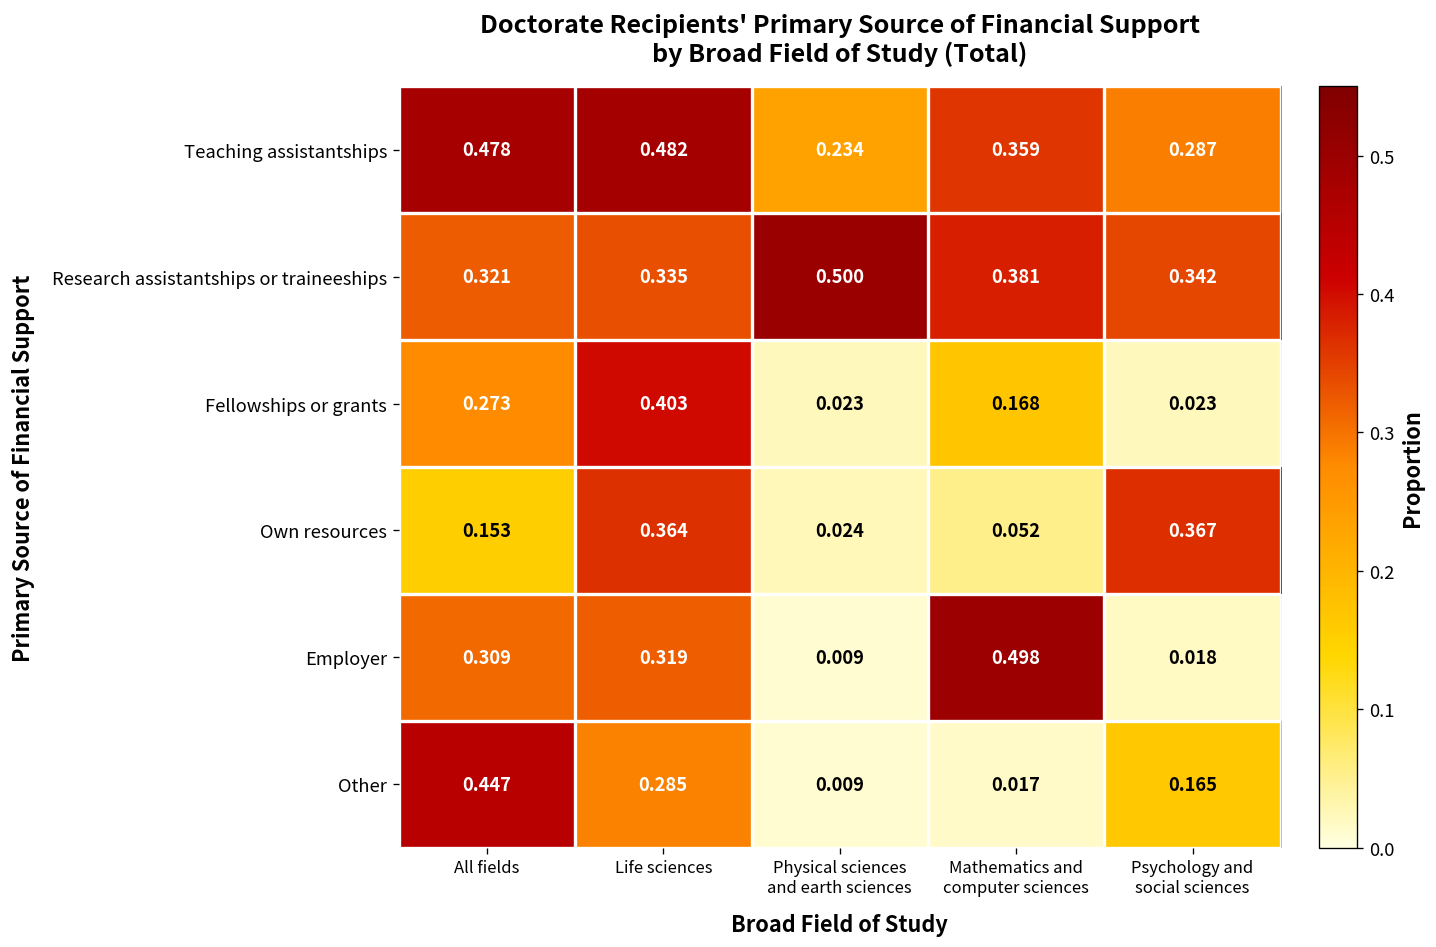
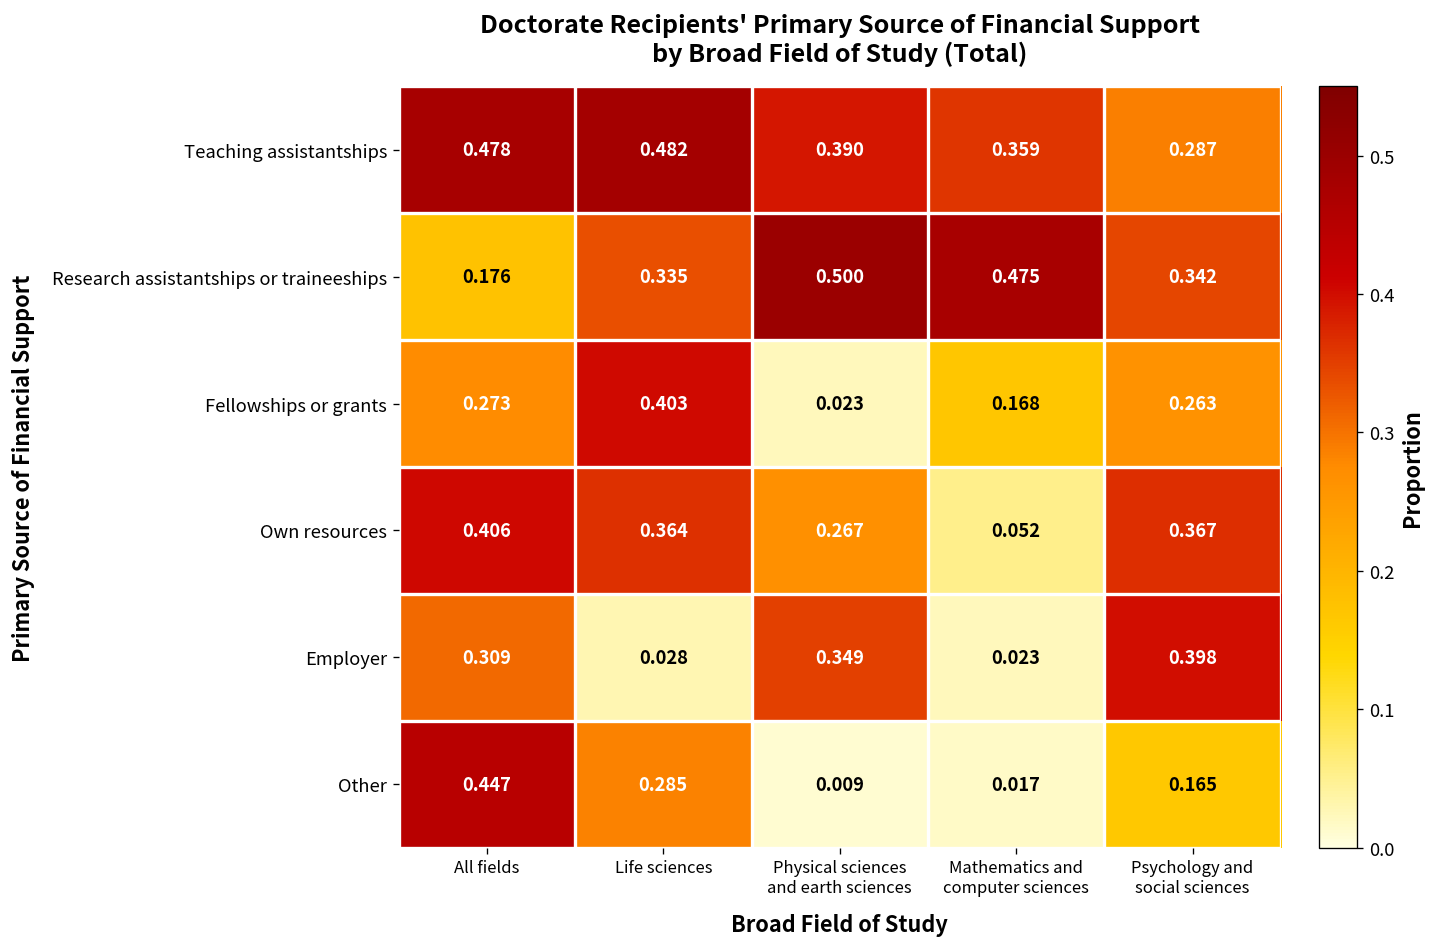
Teaching assistantships, Physical sciences and earth sciences: 0.234 -> 0.390
Research assistantships or traineeships, All fields: 0.321 -> 0.176
Research assistantships or traineeships, Mathematics and computer sciences: 0.381 -> 0.475
Fellowships or grants, Psychology and social sciences: 0.023 -> 0.263
Own resources, All fields: 0.153 -> 0.406
Own resources, Physical sciences and earth sciences: 0.024 -> 0.267
Employer, Life sciences: 0.319 -> 0.028
Employer, Physical sciences and earth sciences: 0.009 -> 0.349
Employer, Mathematics and computer sciences: 0.498 -> 0.023
Employer, Psychology and social sciences: 0.018 -> 0.398
